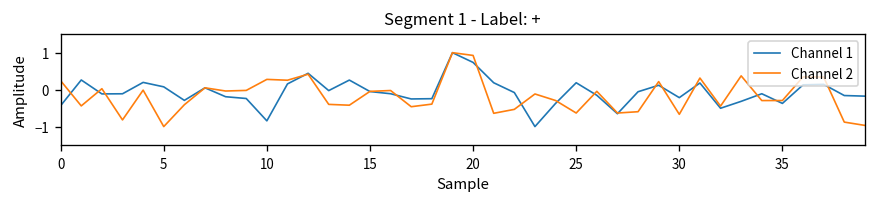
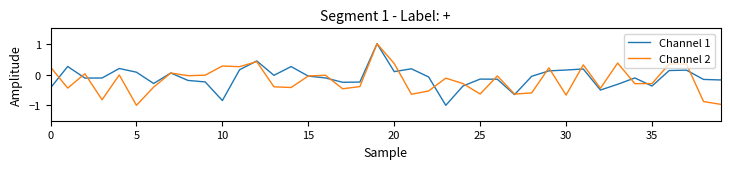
Channel 1, 20: 0.7 -> 0.1
Channel 2, 20: 0.9 -> 0.4
Channel 1, 25: 0.2 -> -0.1
Channel 1, 30: -0.2 -> 0.1
